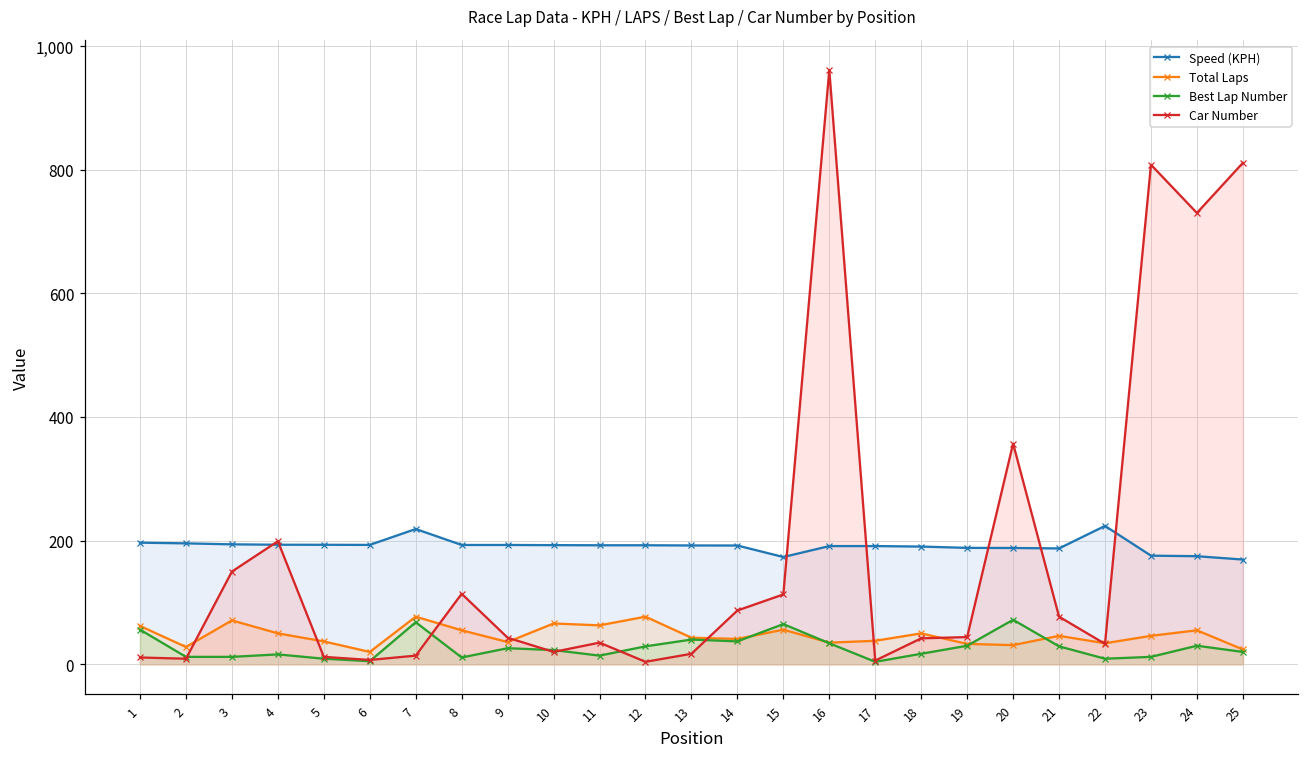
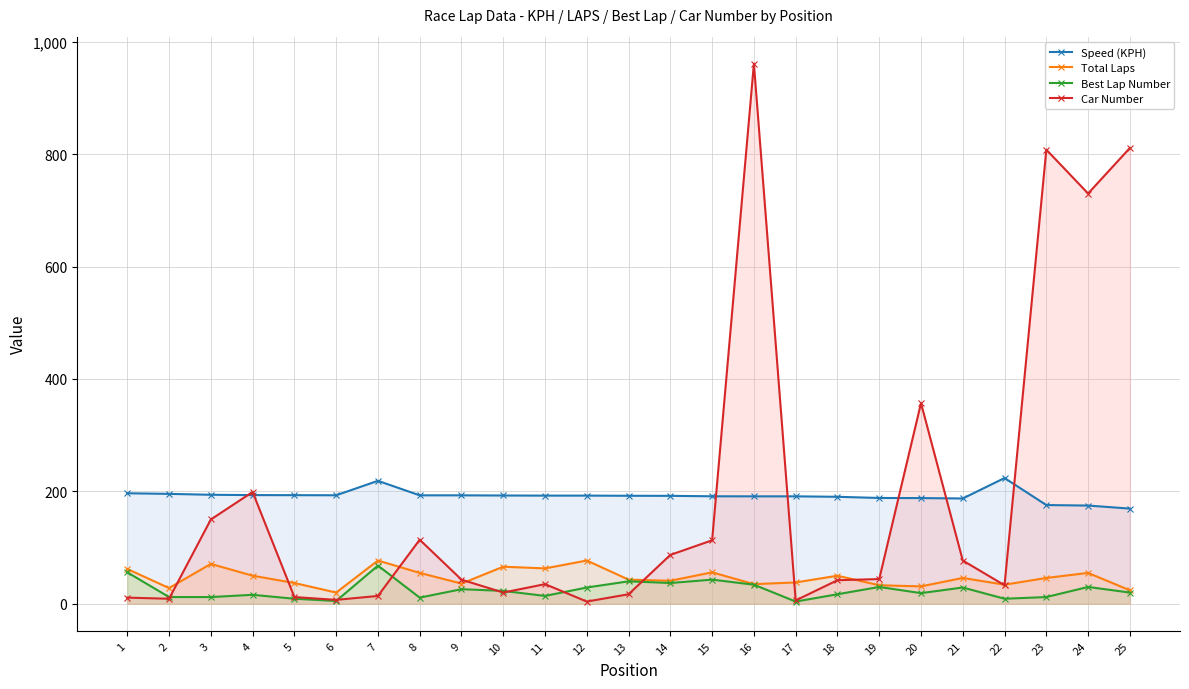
Speed (KPH), 15: 170 -> 190
Best Lap Number, 15: 70 -> 40
Best Lap Number, 20: 70 -> 20
